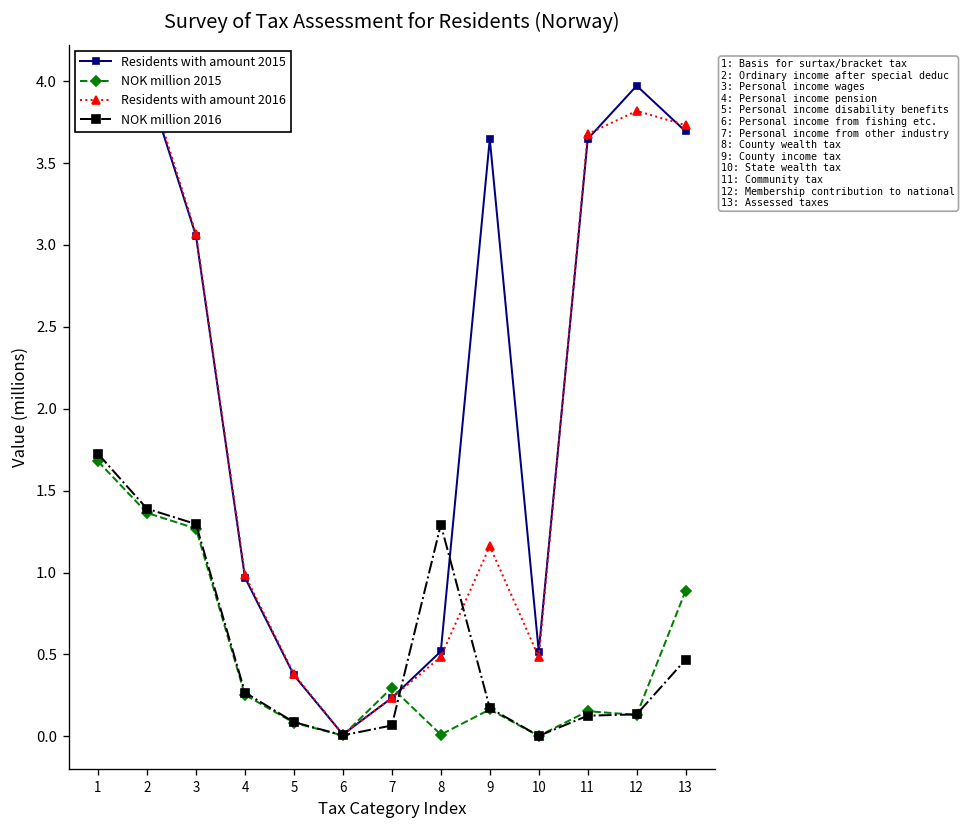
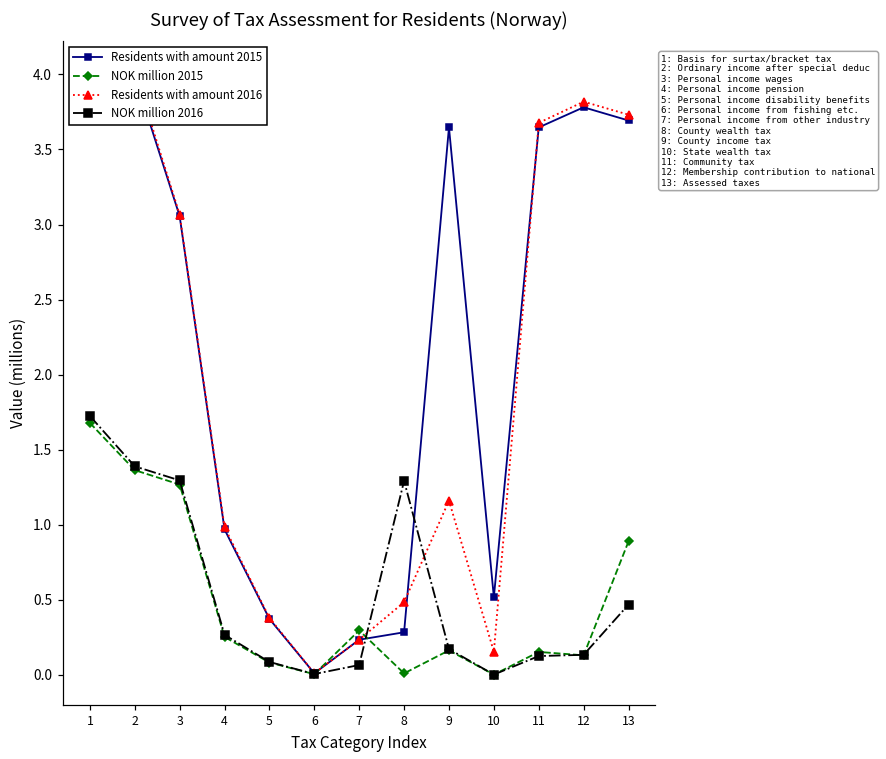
Residents with amount 2015, 8: 0.52 -> 0.28
Residents with amount 2016, 10: 0.48 -> 0.15
Residents with amount 2015, 12: 3.97 -> 3.78
